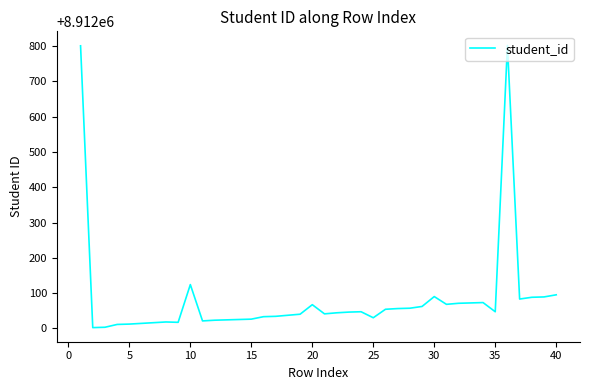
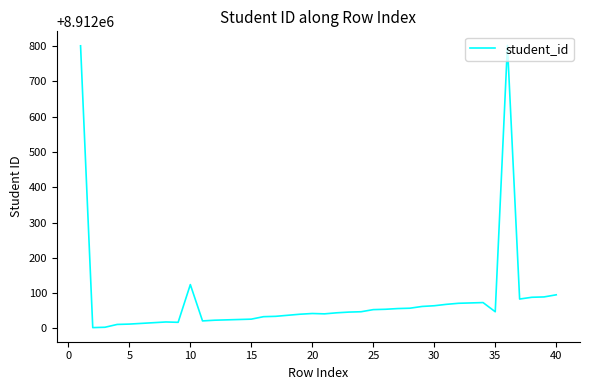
20: 8912070 -> 8912040
25: 8912030 -> 8912050
30: 8912090 -> 8912060
